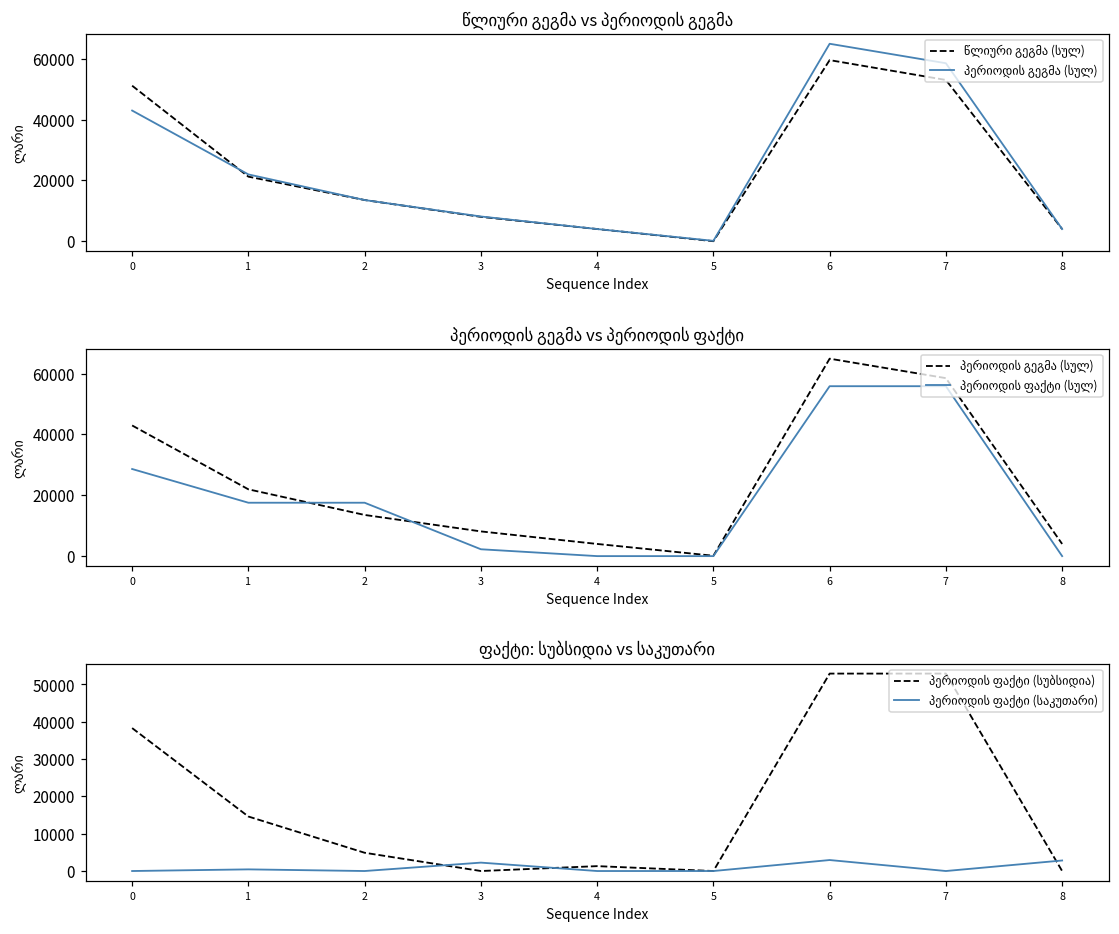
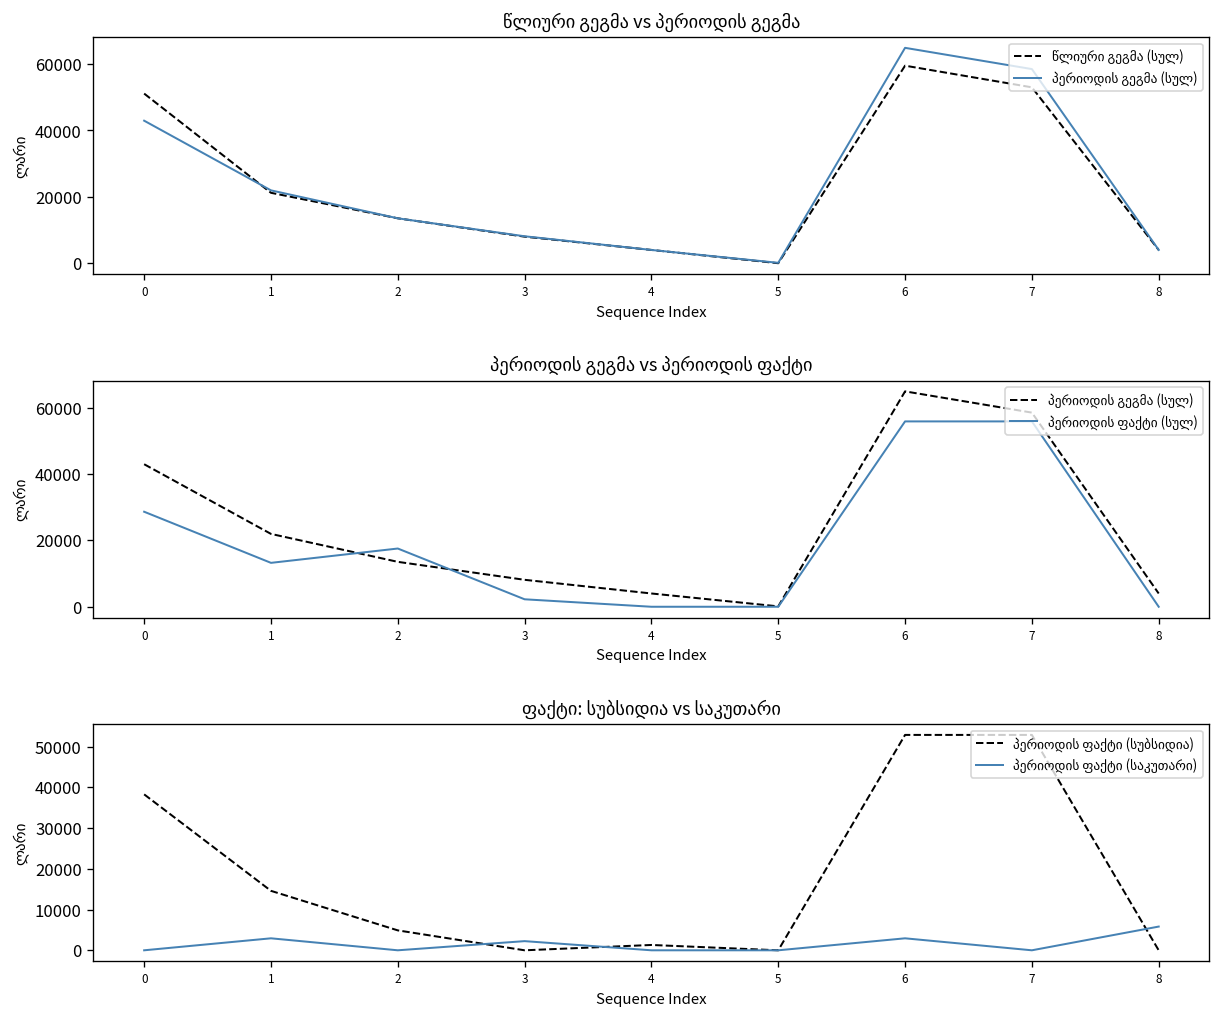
პერიოდის გეგმა vs პერიოდის ფაქტი, პერიოდის ფაქტი (სულ), 1: 18000 -> 13000
ფაქტი: სუბსიდია vs საკუთარი, პერიოდის ფაქტი (საკუთარი), 1: 0 -> 3000
ფაქტი: სუბსიდია vs საკუთარი, პერიოდის ფაქტი (საკუთარი), 8: 3000 -> 6000
